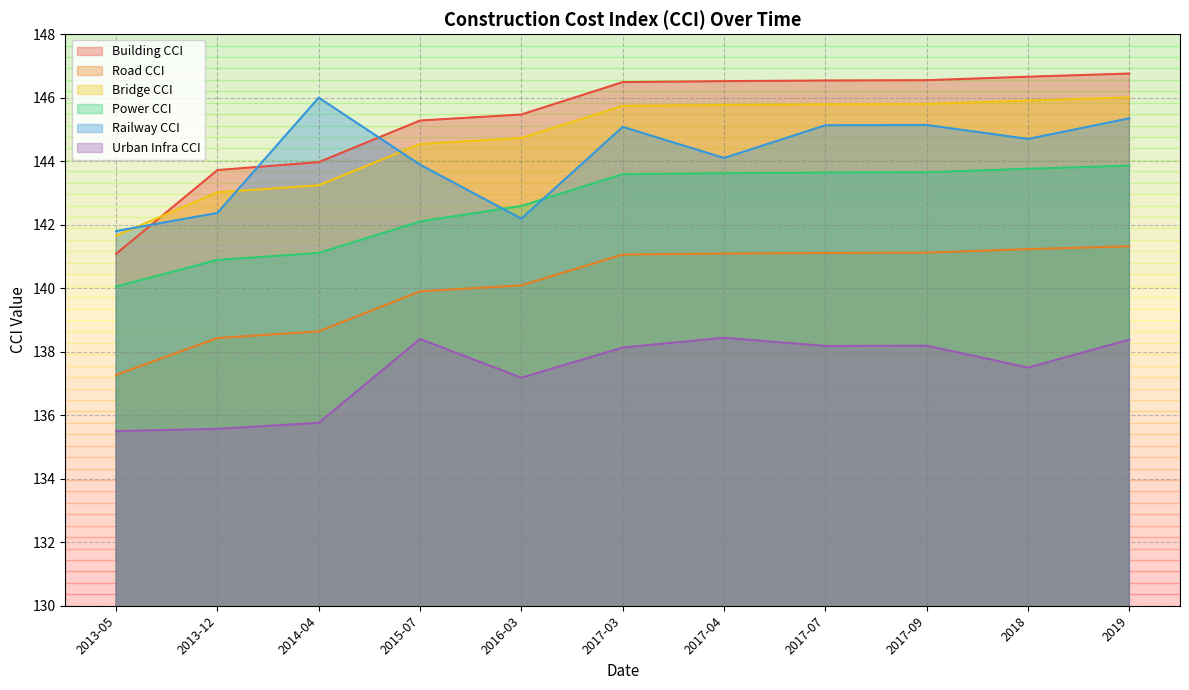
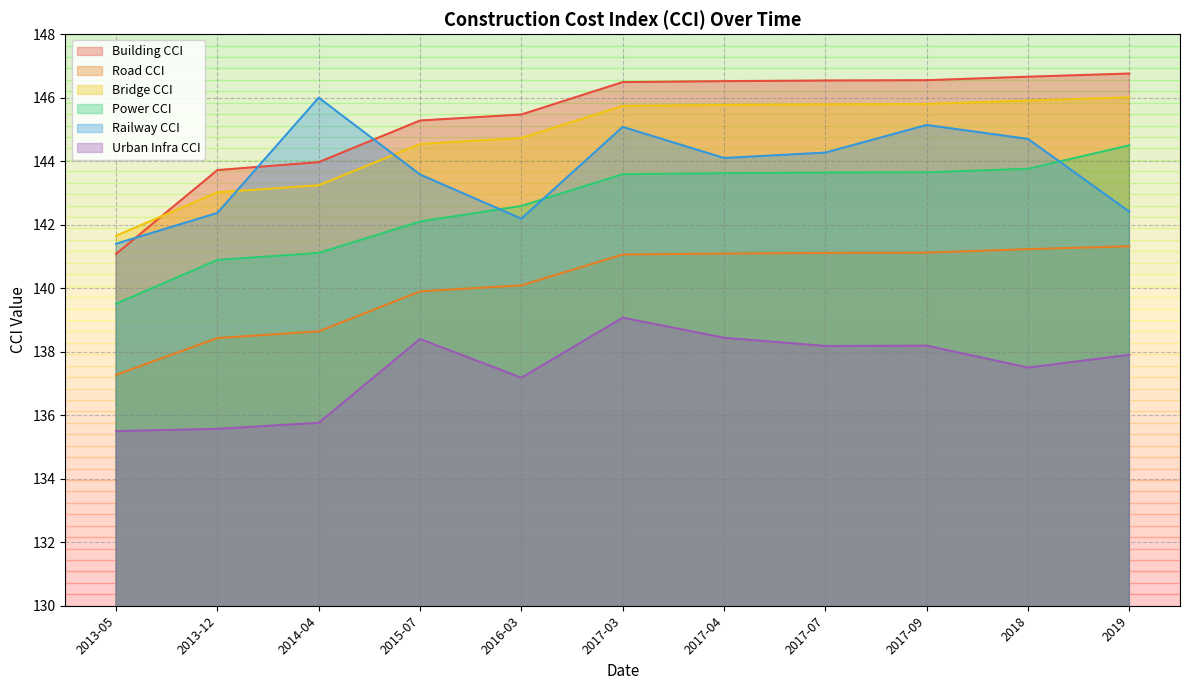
Power CCI, 2013-05: 140.1 -> 139.5
Railway CCI, 2013-05: 141.8 -> 141.4
Railway CCI, 2015-07: 143.9 -> 143.6
Urban Infra CCI, 2017-03: 138.1 -> 139.1
Railway CCI, 2017-07: 145.1 -> 144.3
Power CCI, 2019: 143.9 -> 144.5
Railway CCI, 2019: 145.4 -> 142.4
Urban Infra CCI, 2019: 138.4 -> 137.9
